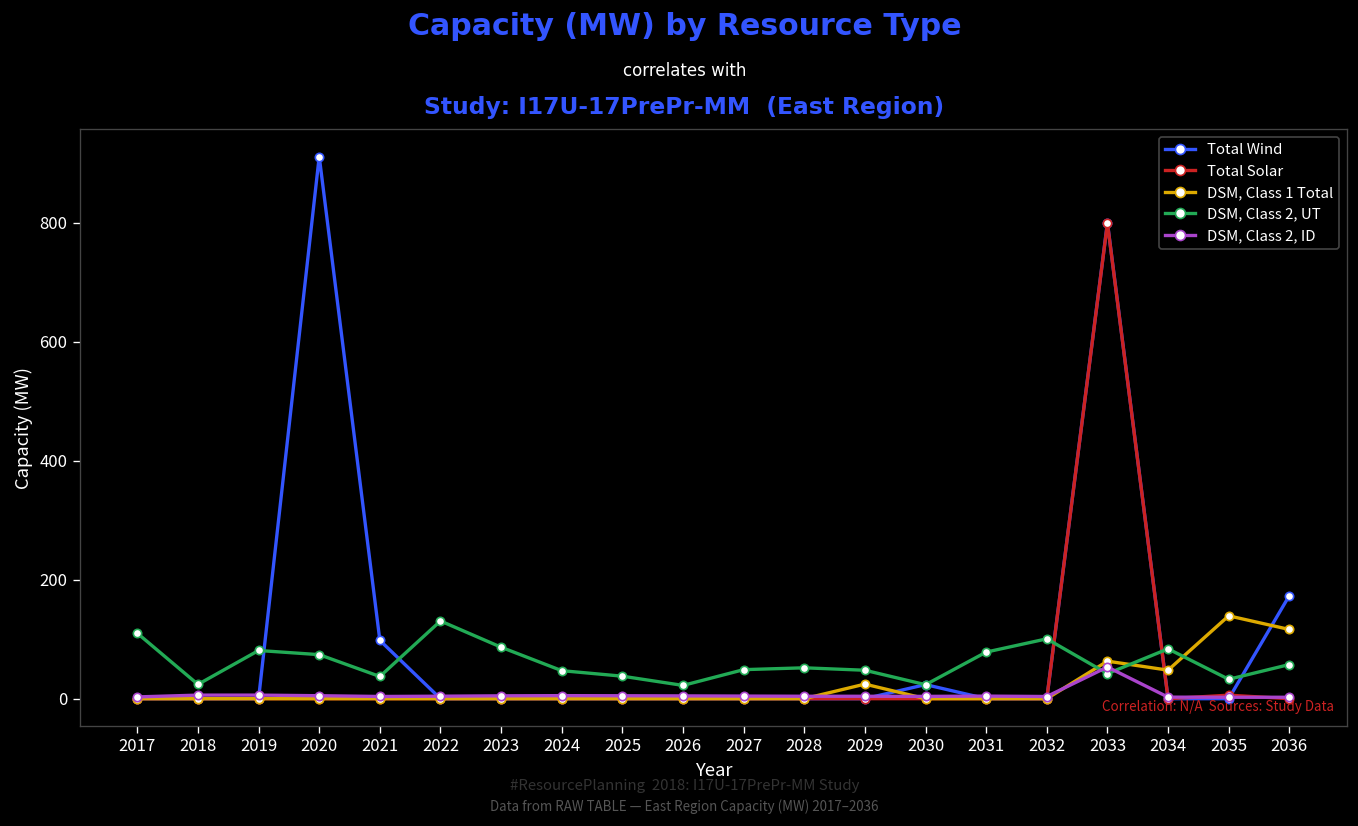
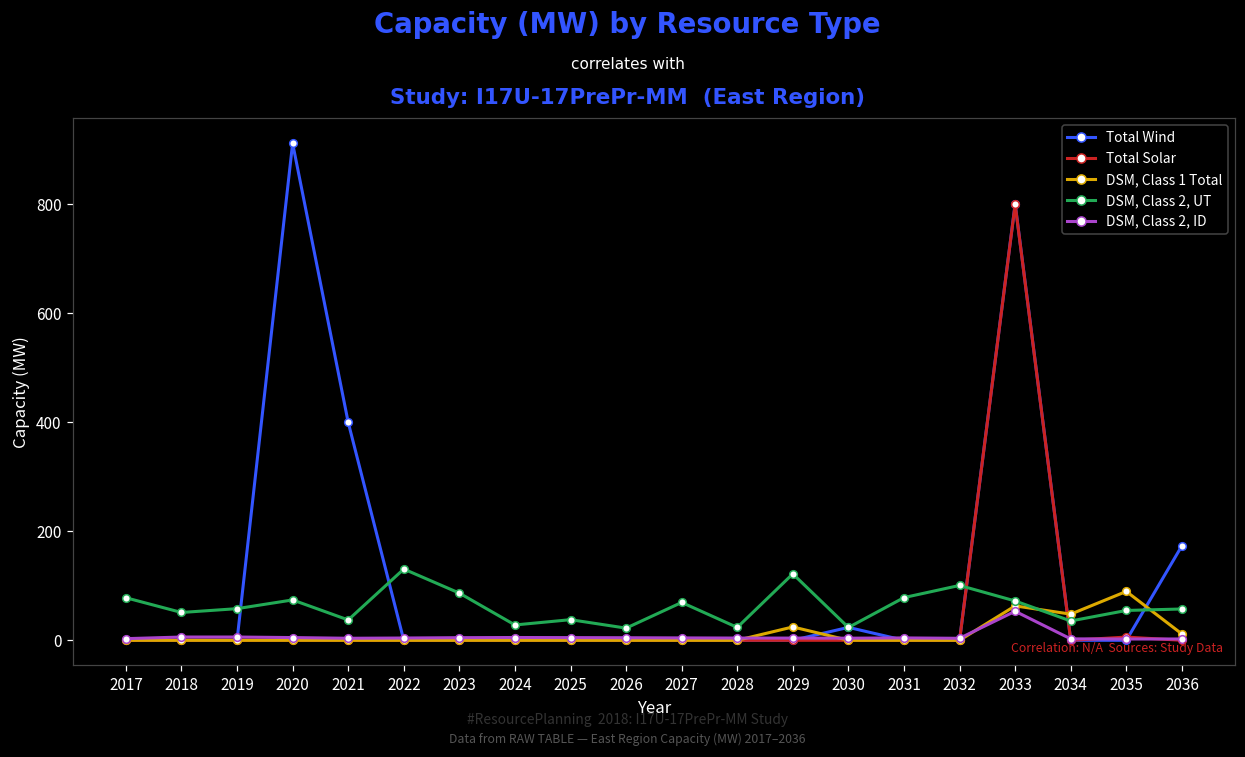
DSM, Class 2, UT, 2017: 110 -> 80
DSM, Class 2, UT, 2018: 20 -> 50
DSM, Class 2, UT, 2019: 80 -> 60
Total Wind, 2021: 100 -> 400
DSM, Class 2, UT, 2024: 50 -> 30
DSM, Class 2, UT, 2027: 50 -> 70
DSM, Class 2, UT, 2028: 50 -> 20
DSM, Class 2, UT, 2029: 50 -> 120
DSM, Class 2, UT, 2033: 40 -> 70
DSM, Class 2, UT, 2034: 80 -> 40
DSM, Class 1 Total, 2035: 140 -> 90
DSM, Class 2, UT, 2035: 30 -> 50
DSM, Class 1 Total, 2036: 120 -> 10
